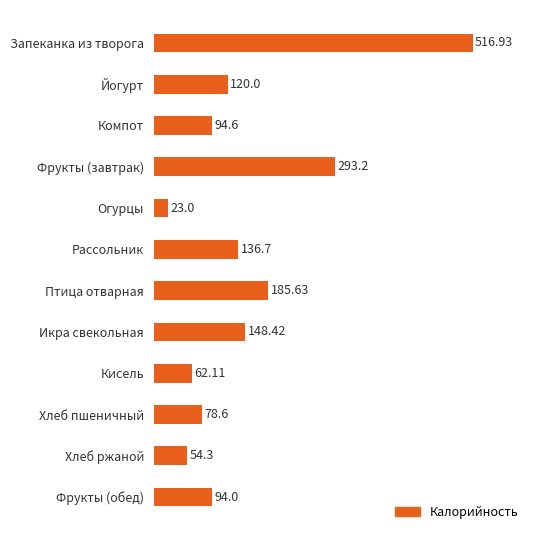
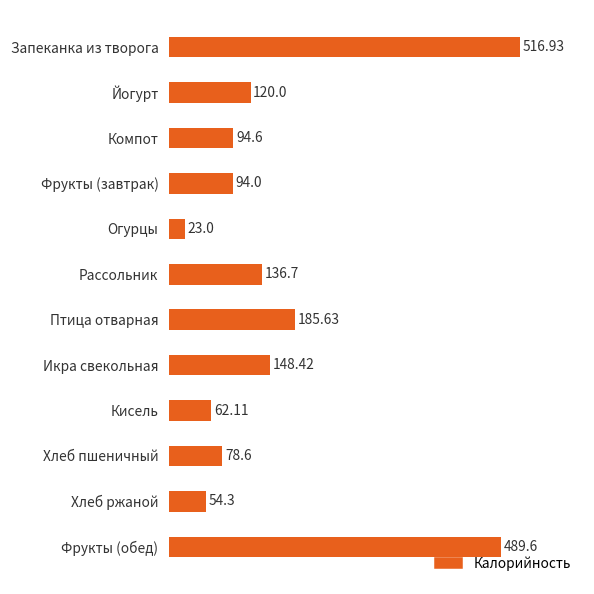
Фрукты (завтрак): 293.2 -> 94.0
Фрукты (обед): 94.0 -> 489.6
